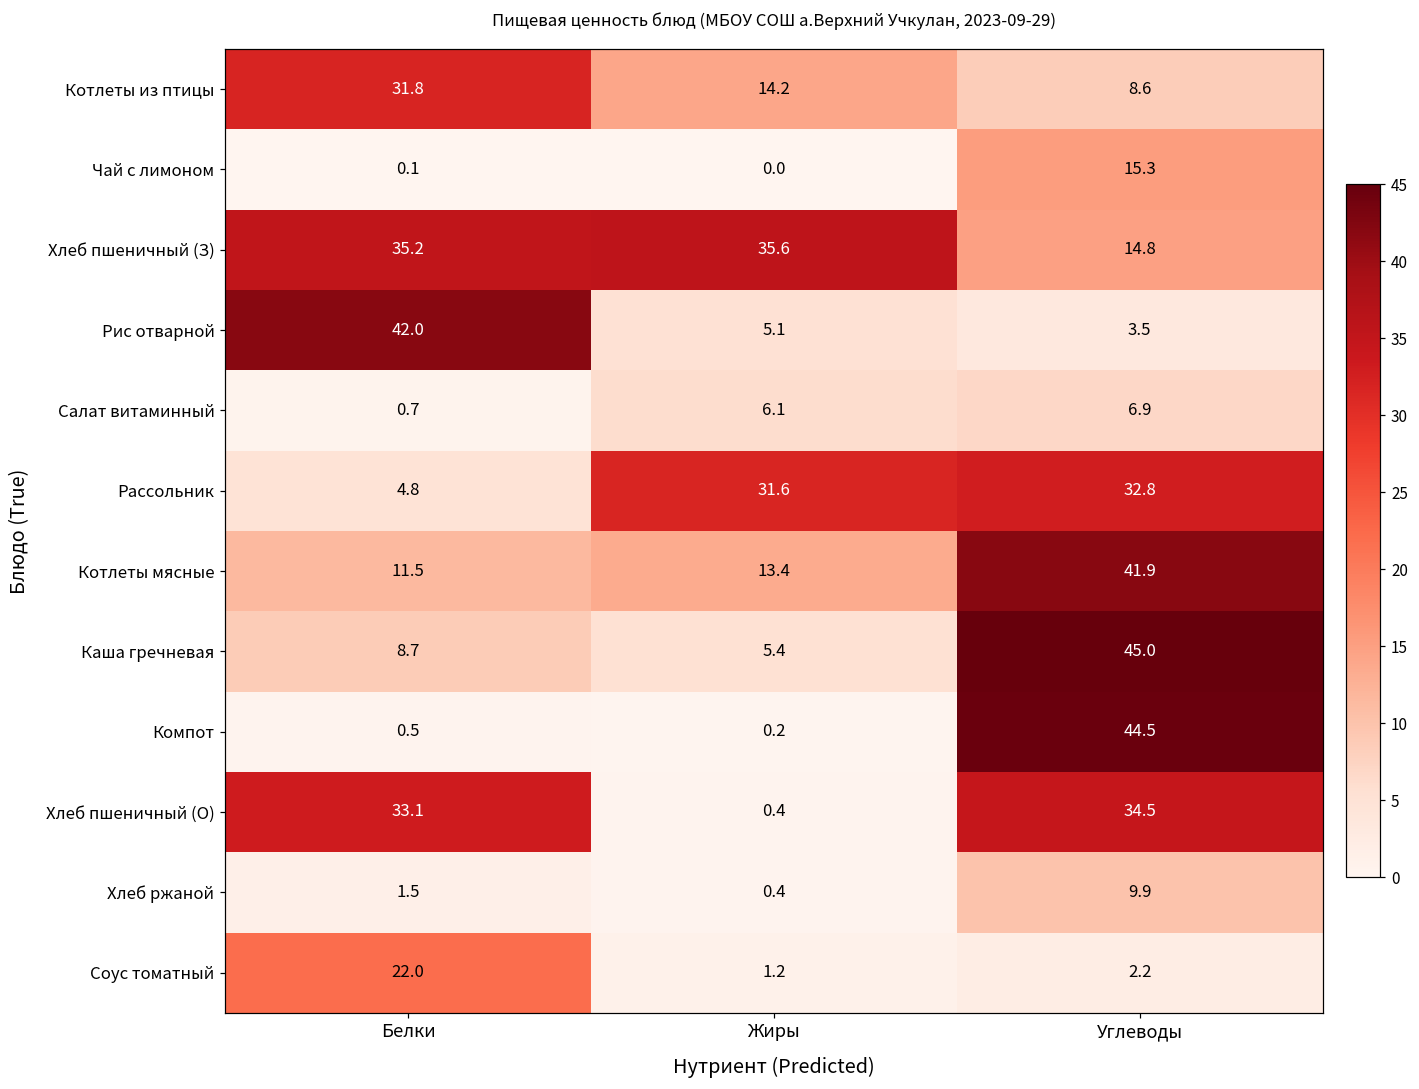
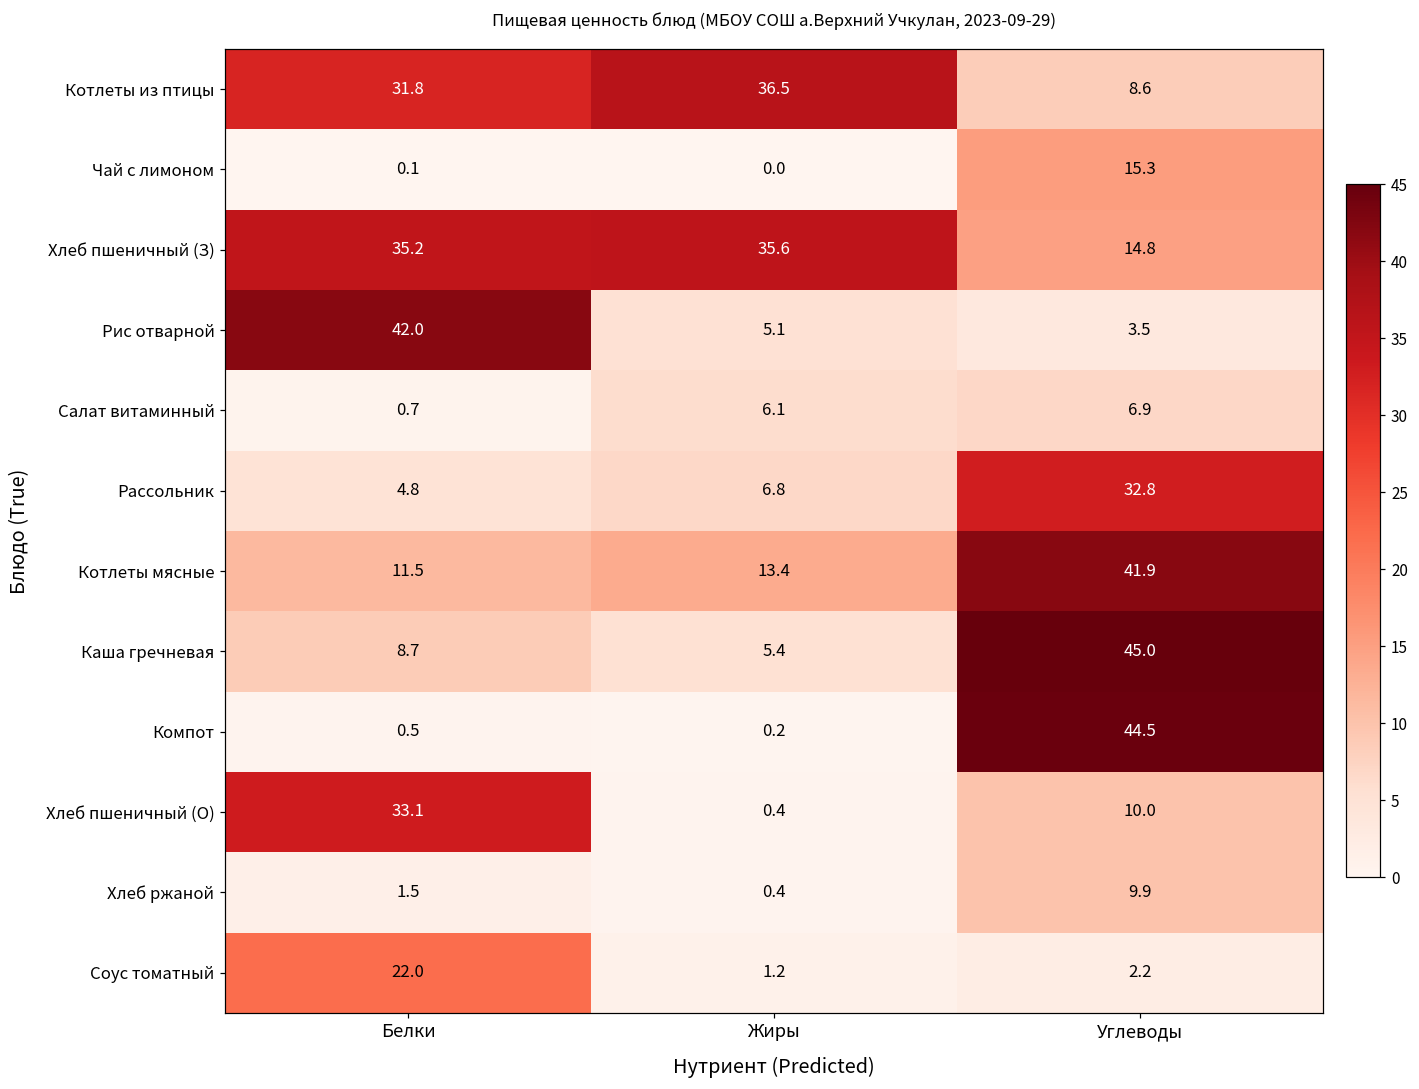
Котлеты из птицы, Жиры: 14.2 -> 36.5
Рассольник, Жиры: 31.6 -> 6.8
Хлеб пшеничный (О), Углеводы: 34.5 -> 10.0
